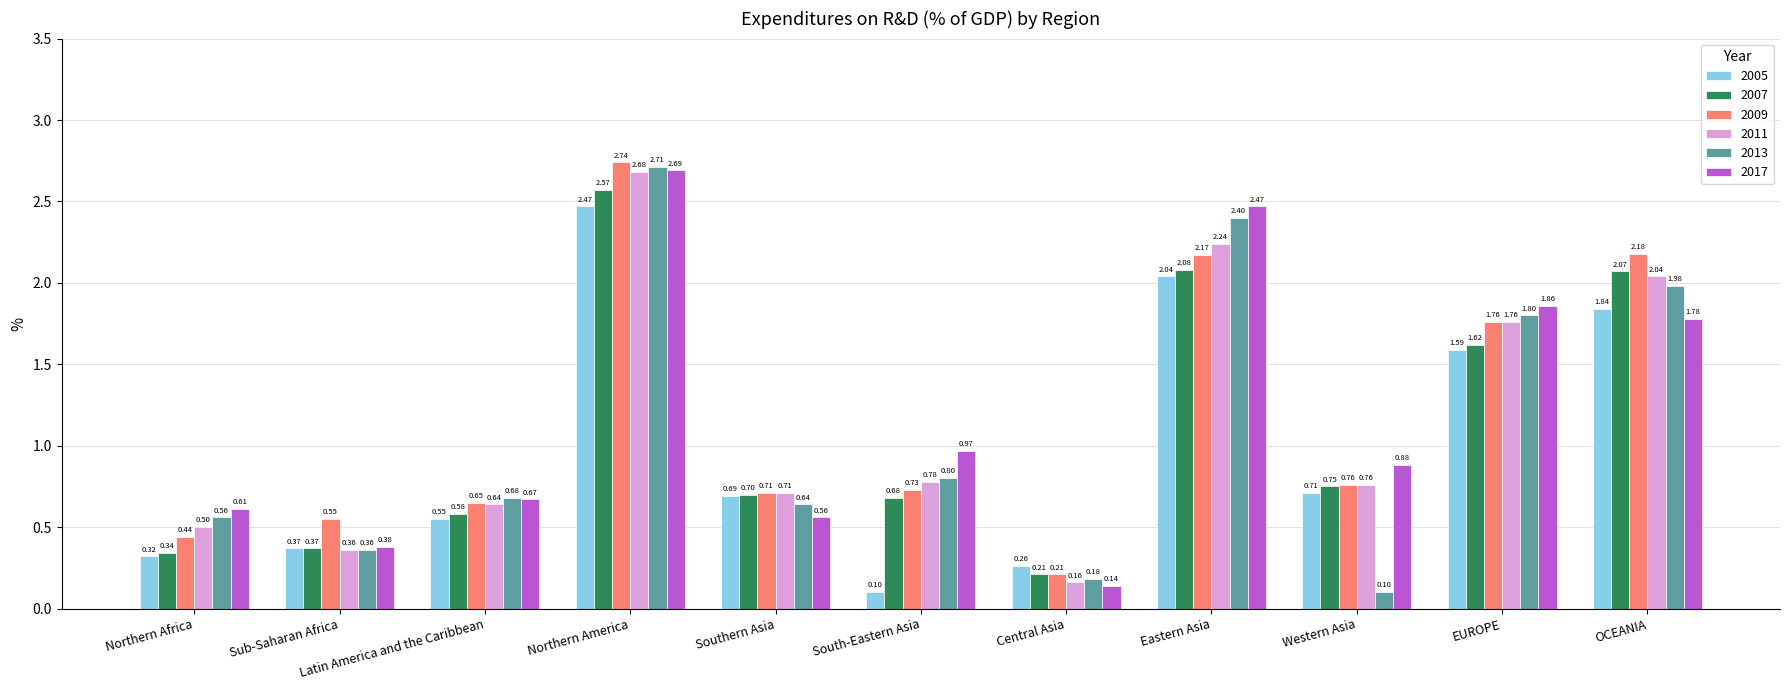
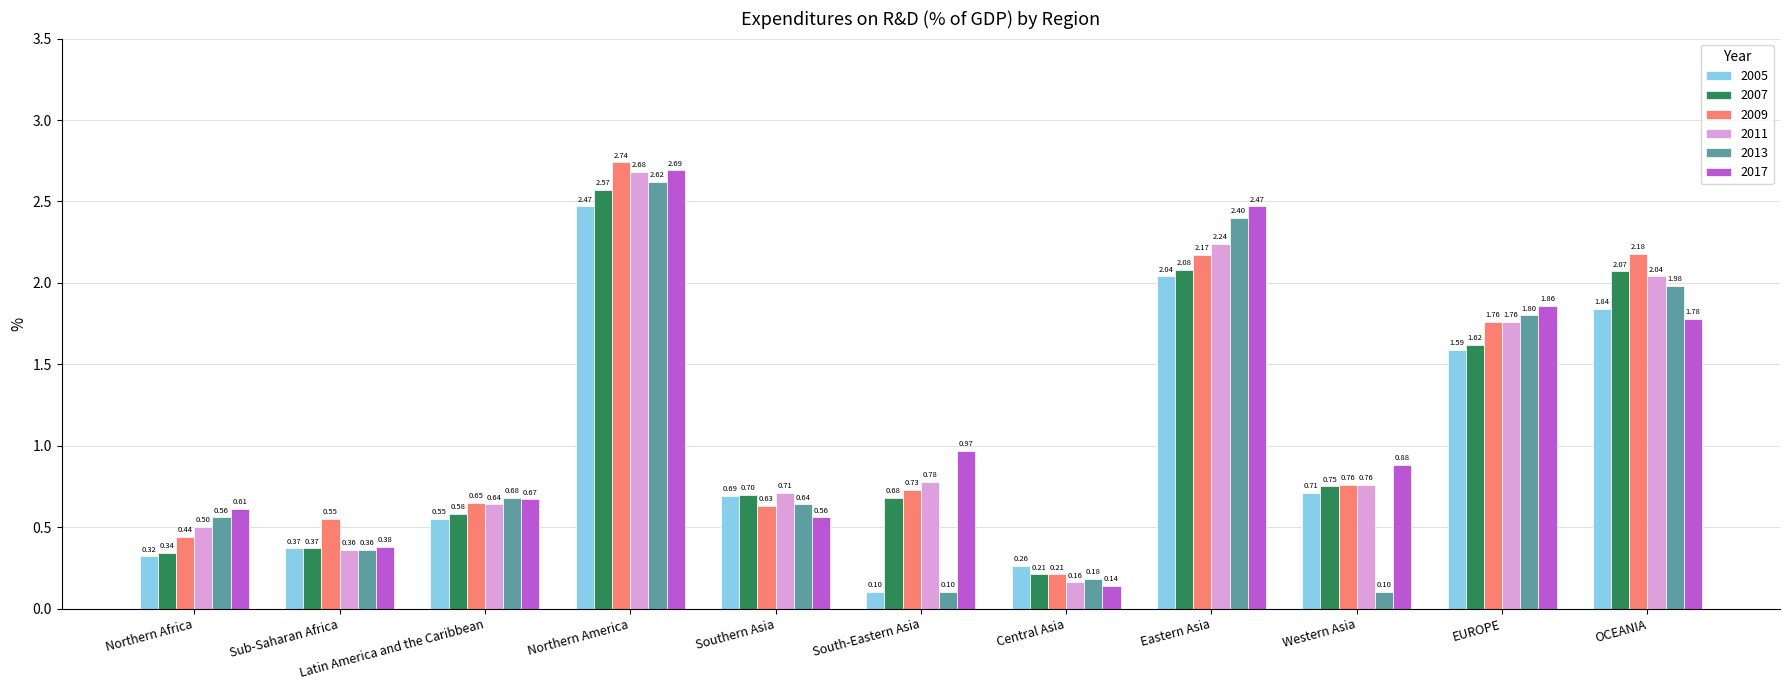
2013, Northern America: 2.71 -> 2.62
2009, Southern Asia: 0.71 -> 0.63
2013, South-Eastern Asia: 0.80 -> 0.10
